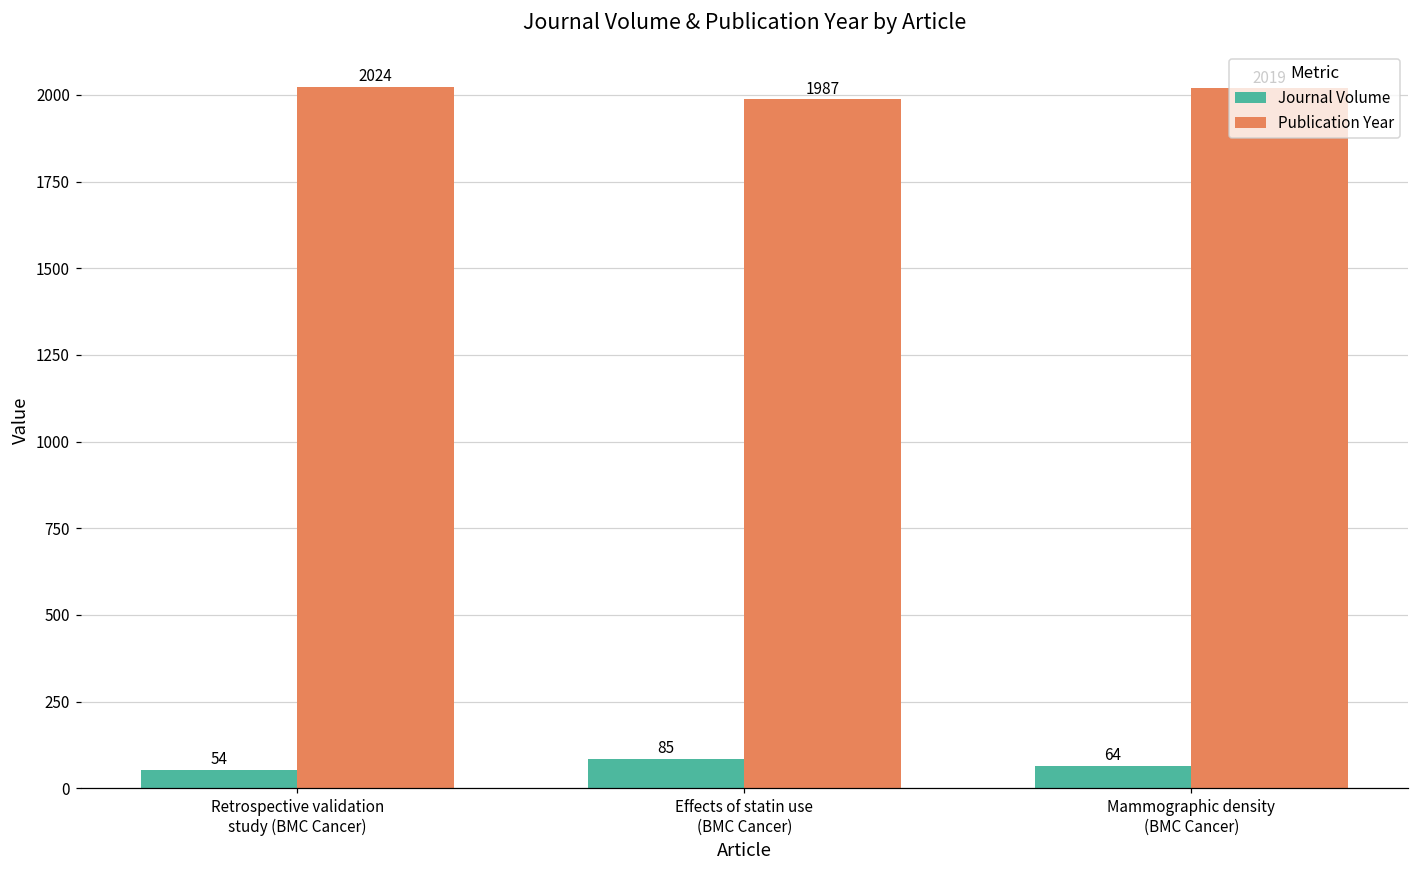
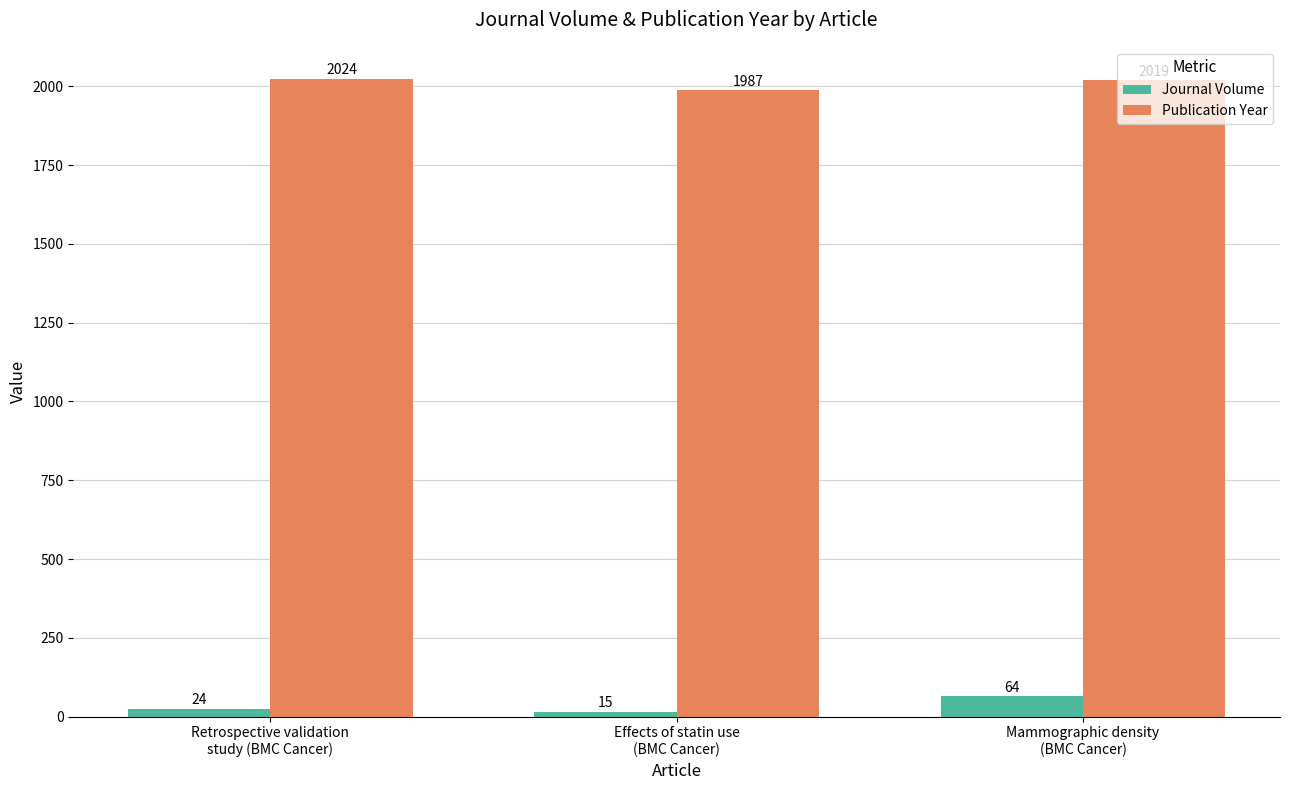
Journal Volume, Retrospective validation study (BMC Cancer): 54 -> 24
Journal Volume, Effects of statin use (BMC Cancer): 85 -> 15
